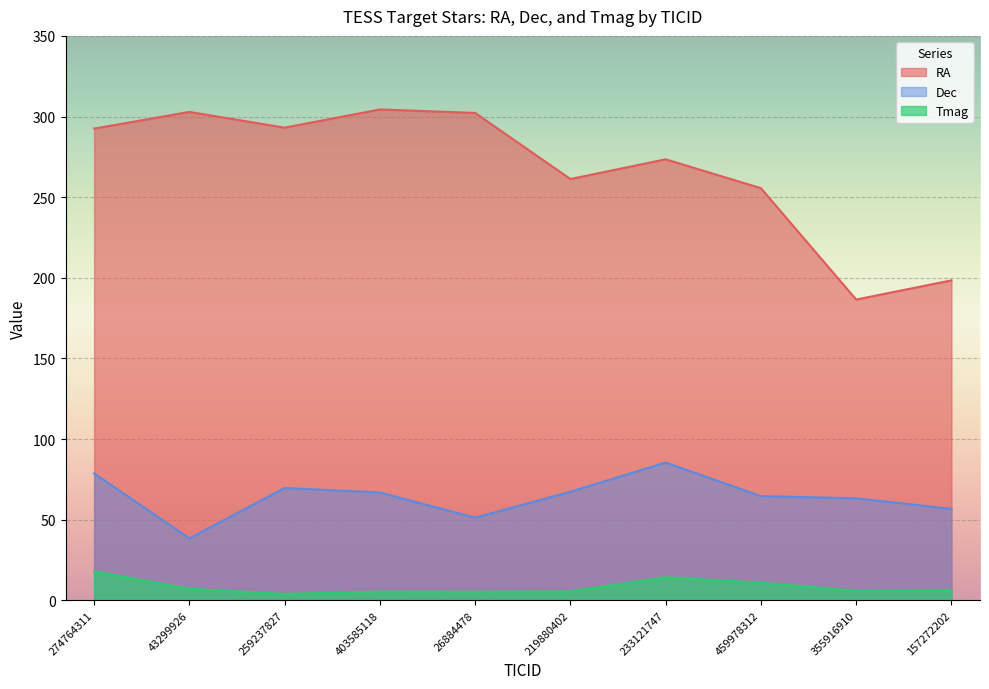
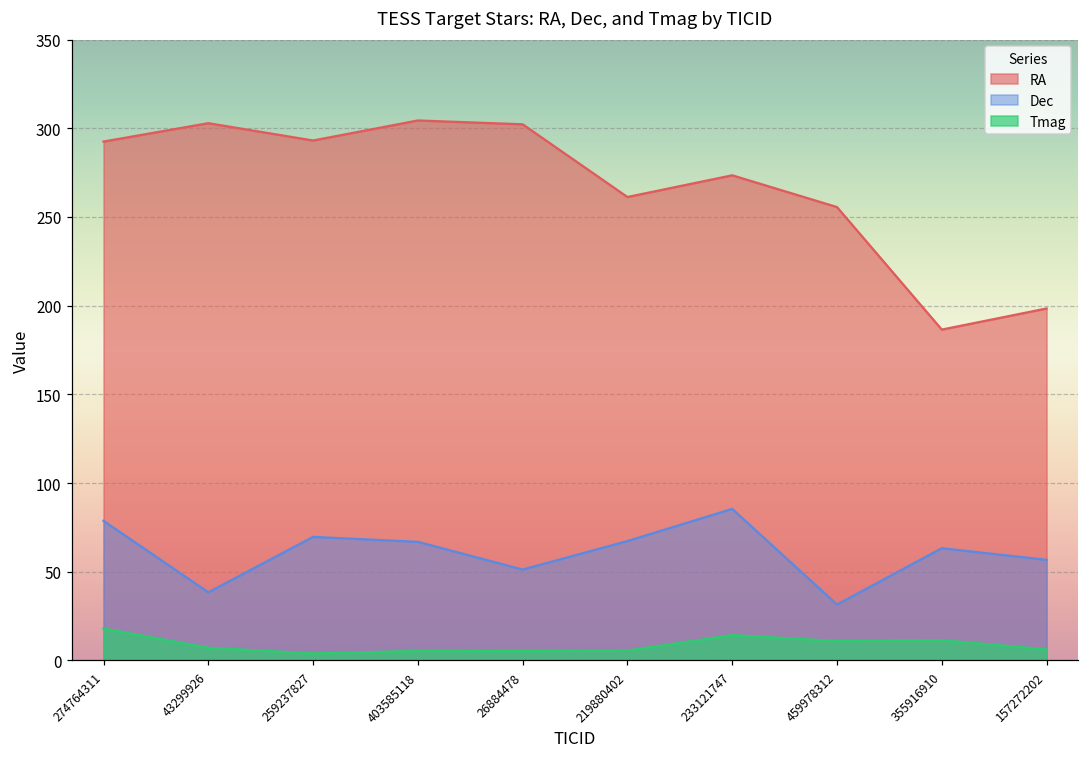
Dec, 459978312: 65 -> 32
Tmag, 355916910: 6 -> 11
